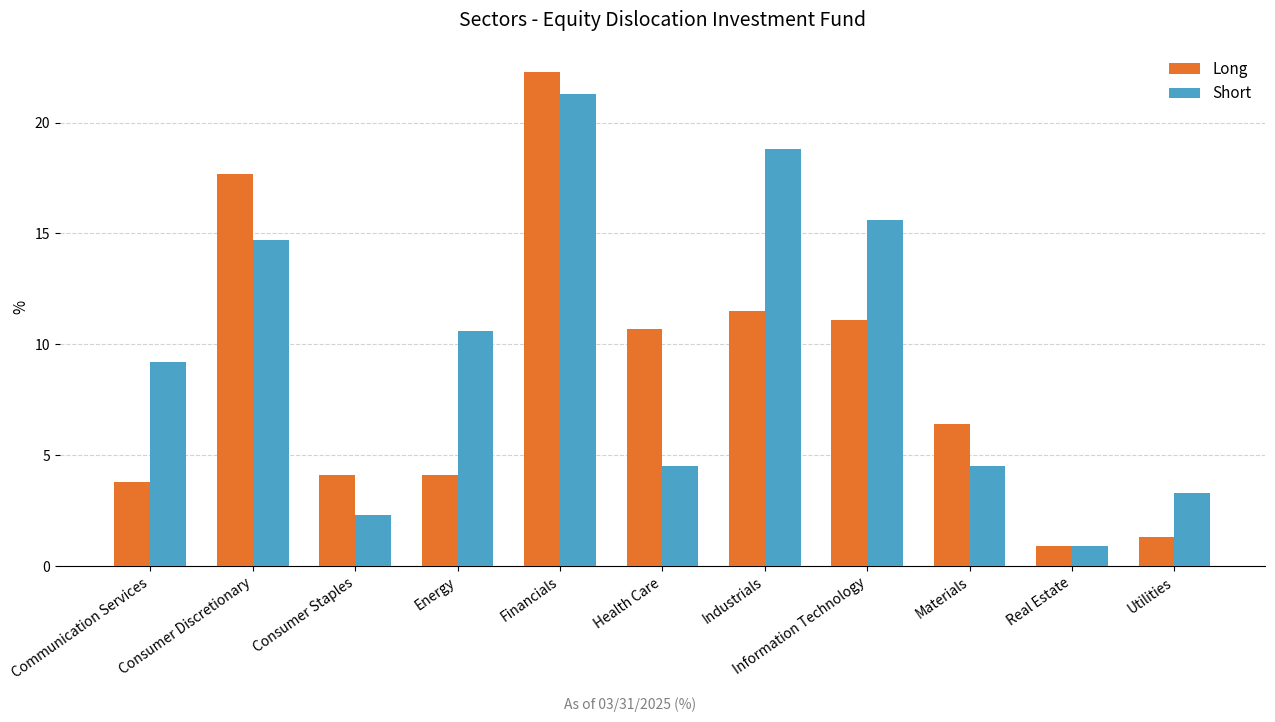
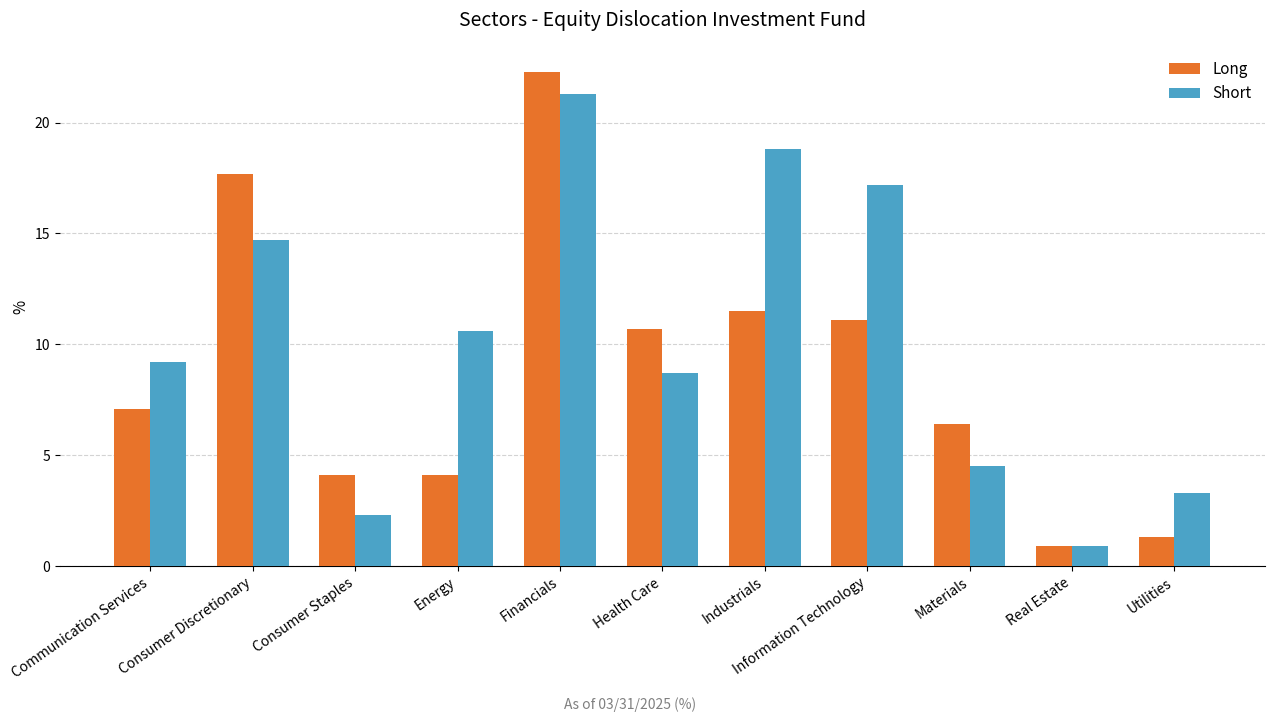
Long, Communication Services: 3.8 -> 7.1
Short, Health Care: 4.5 -> 8.7
Short, Information Technology: 15.6 -> 17.2
